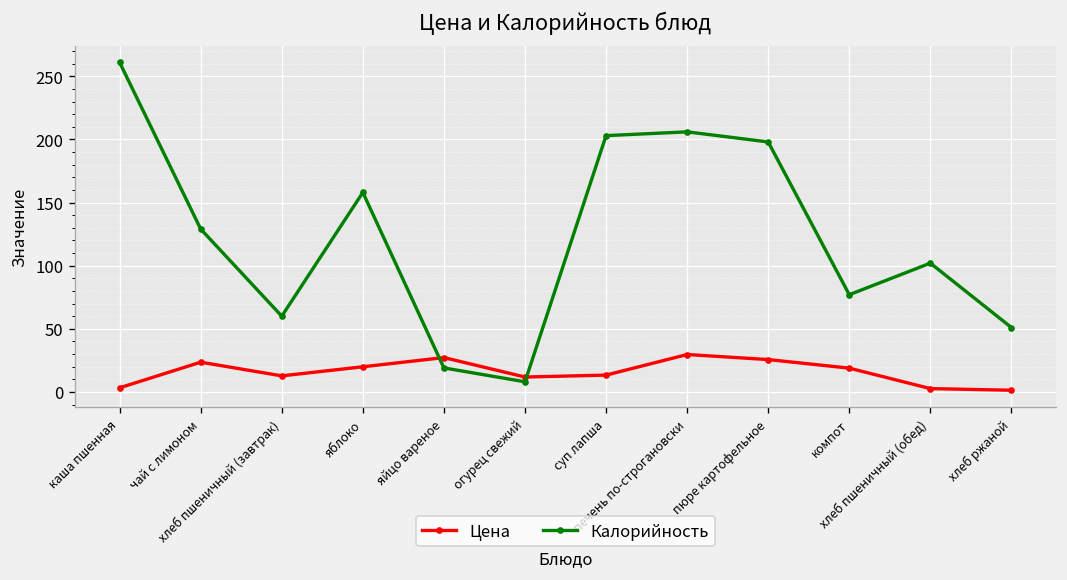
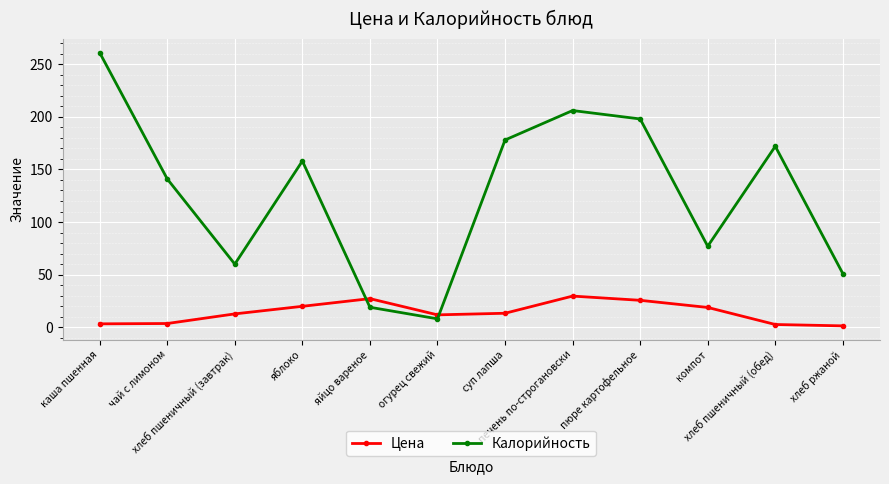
Цена, чай с лимоном: 24 -> 4
Калорийность, чай с лимоном: 129 -> 141
Калорийность, суп лапша: 203 -> 178
Калорийность, хлеб пшеничный (обед): 102 -> 172
